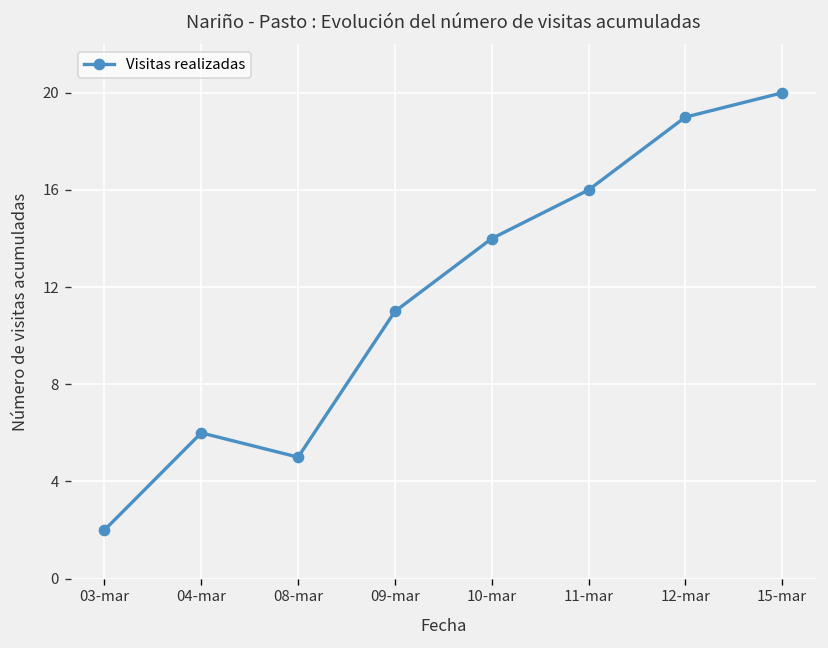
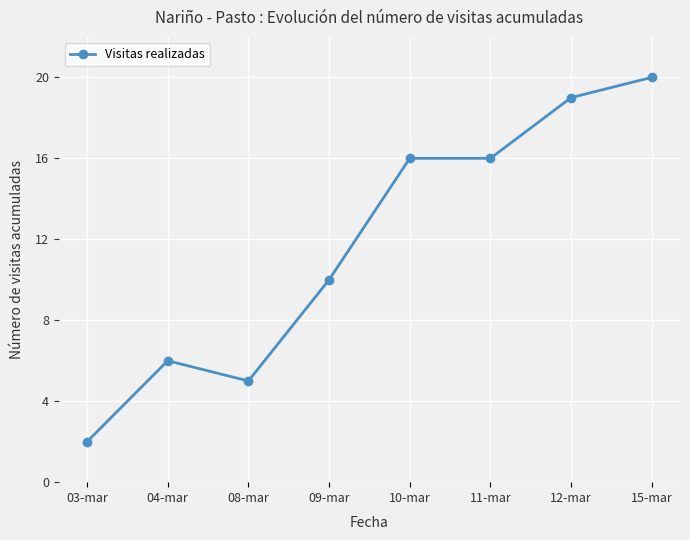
09-mar: 11 -> 10
10-mar: 14 -> 16
